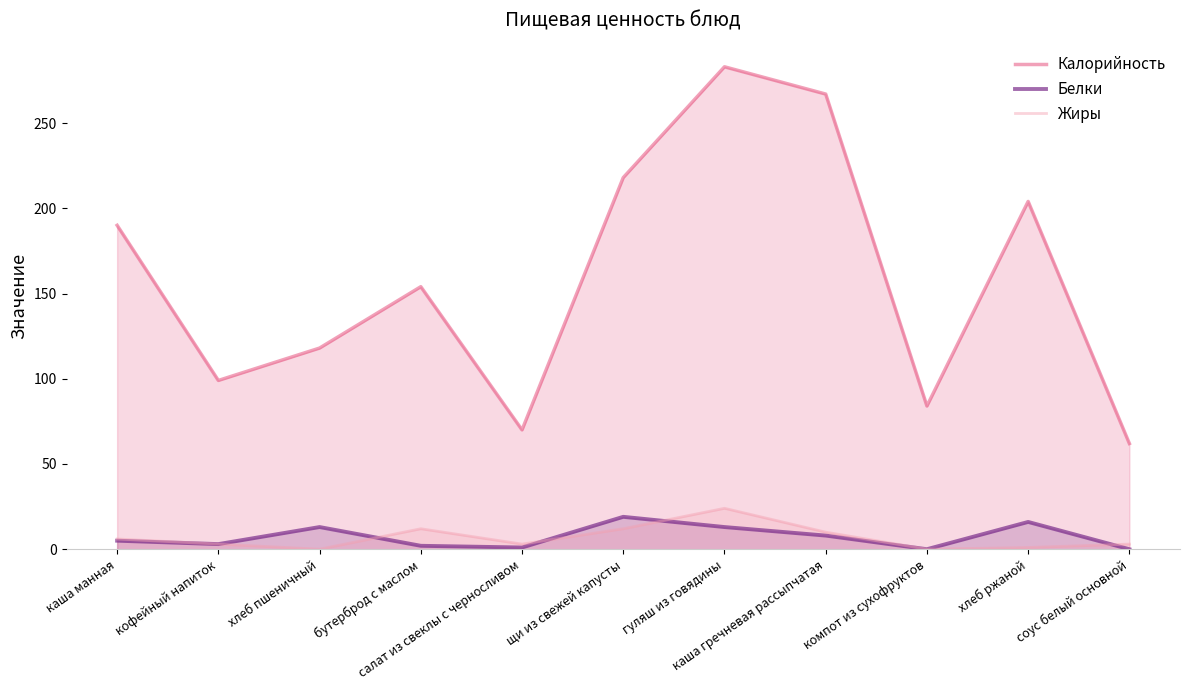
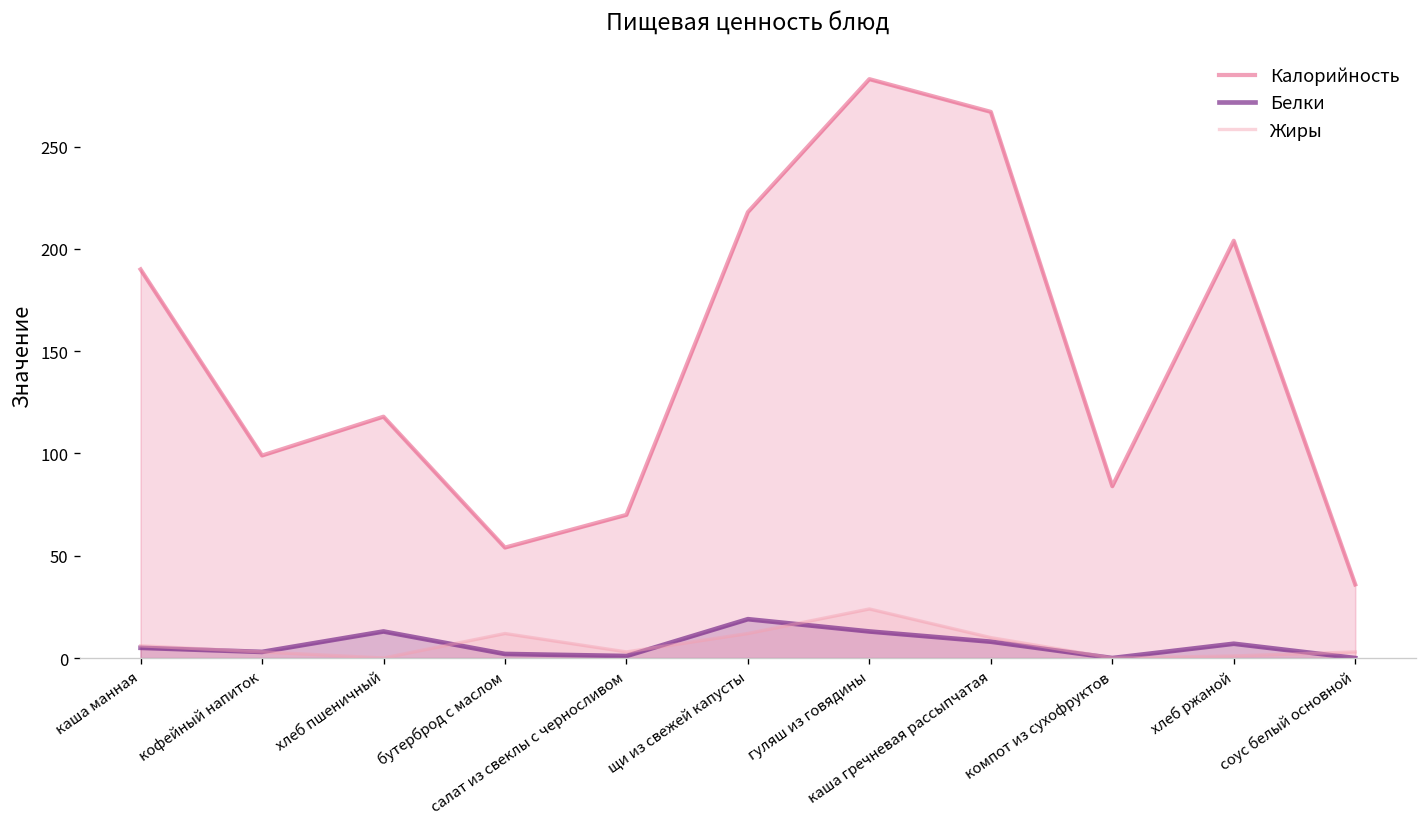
Калорийность, бутерброд с маслом: 154 -> 54
Белки, хлеб ржаной: 16 -> 7
Калорийность, соус белый основной: 62 -> 36
